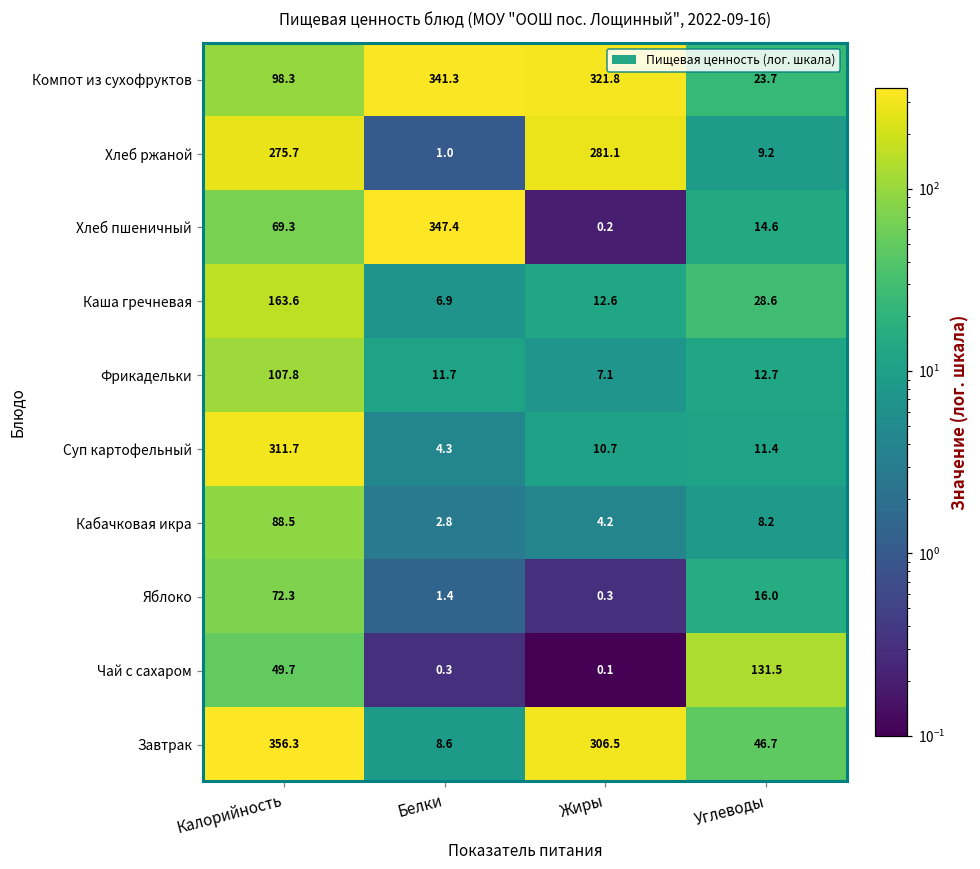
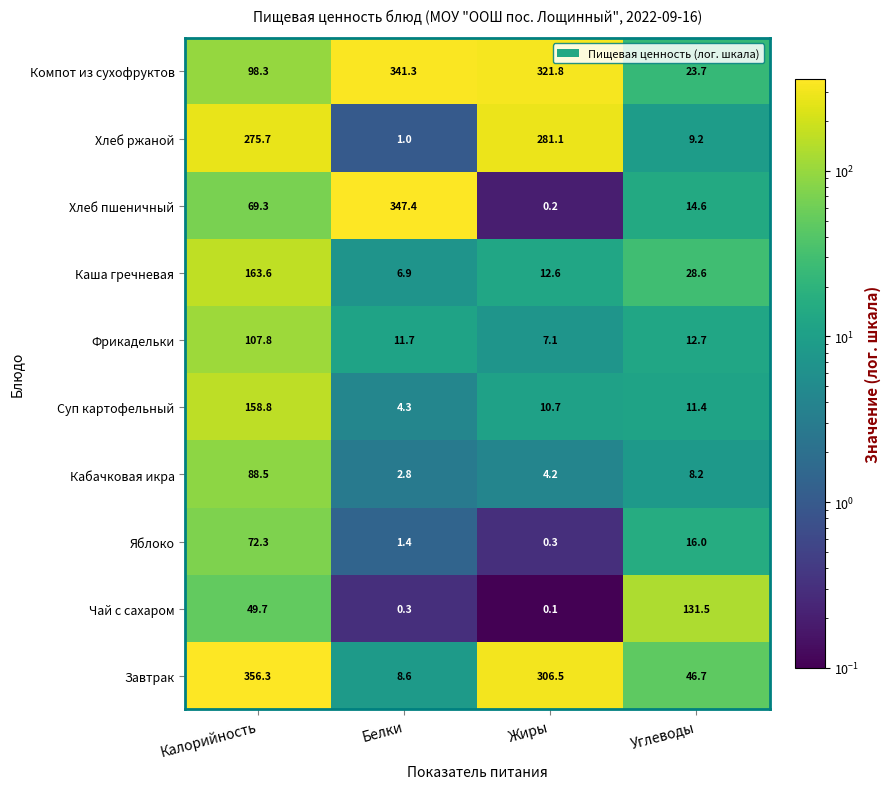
Суп картофельный, Калорийность: 311.7 -> 158.8
